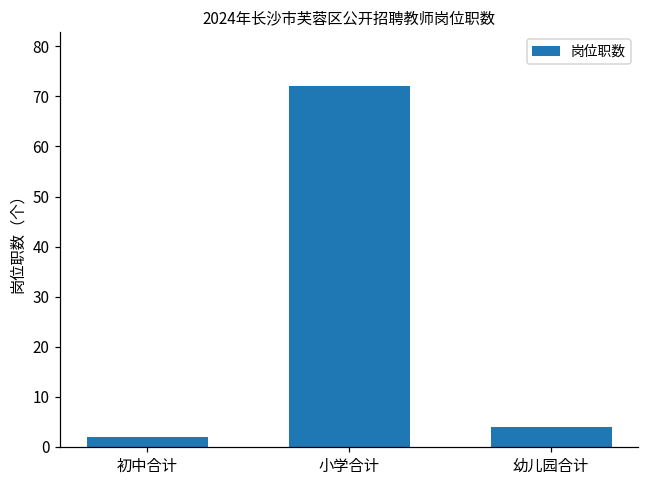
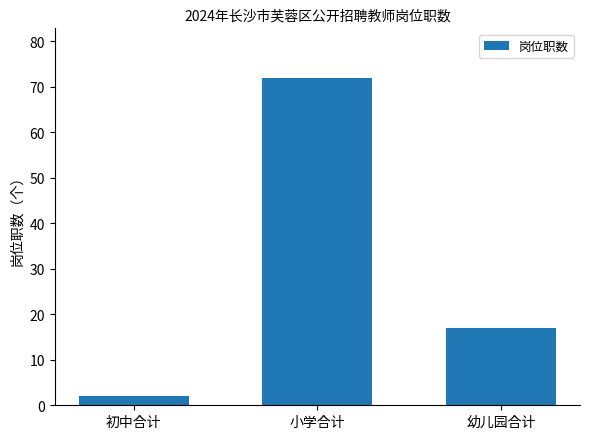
幼儿园合计: 4 -> 17
